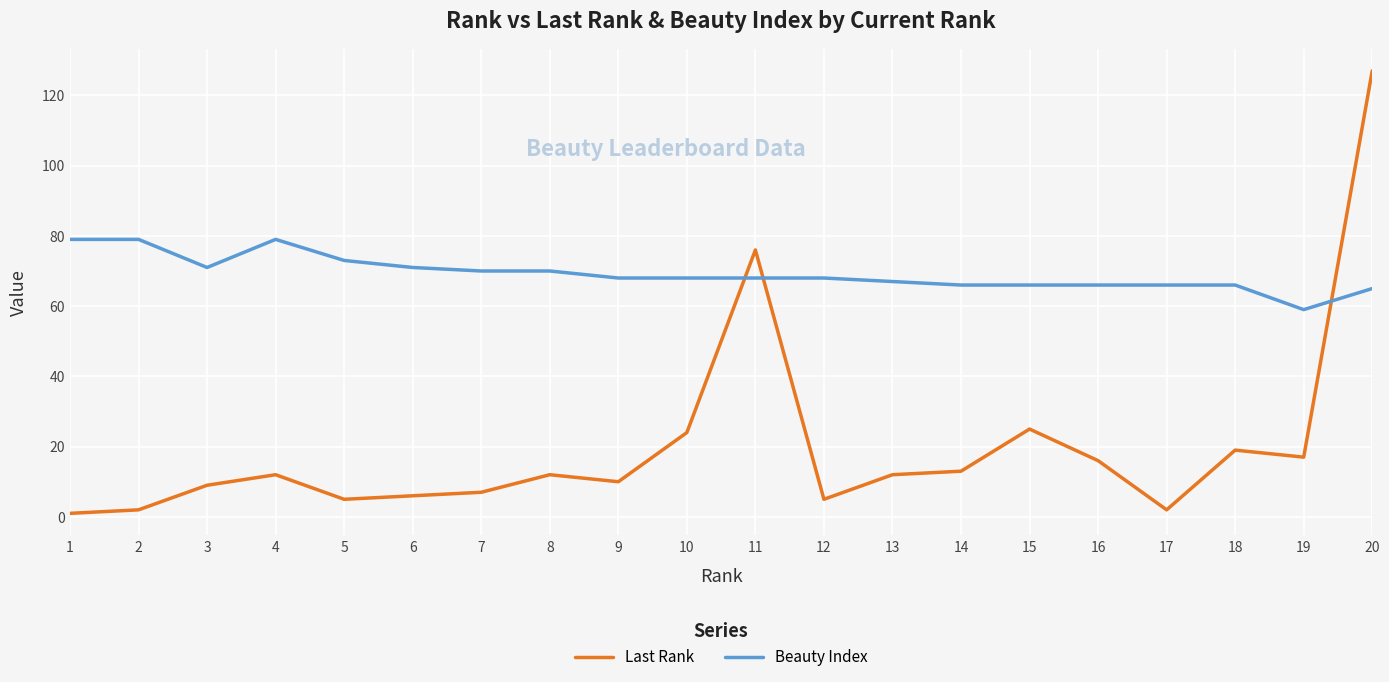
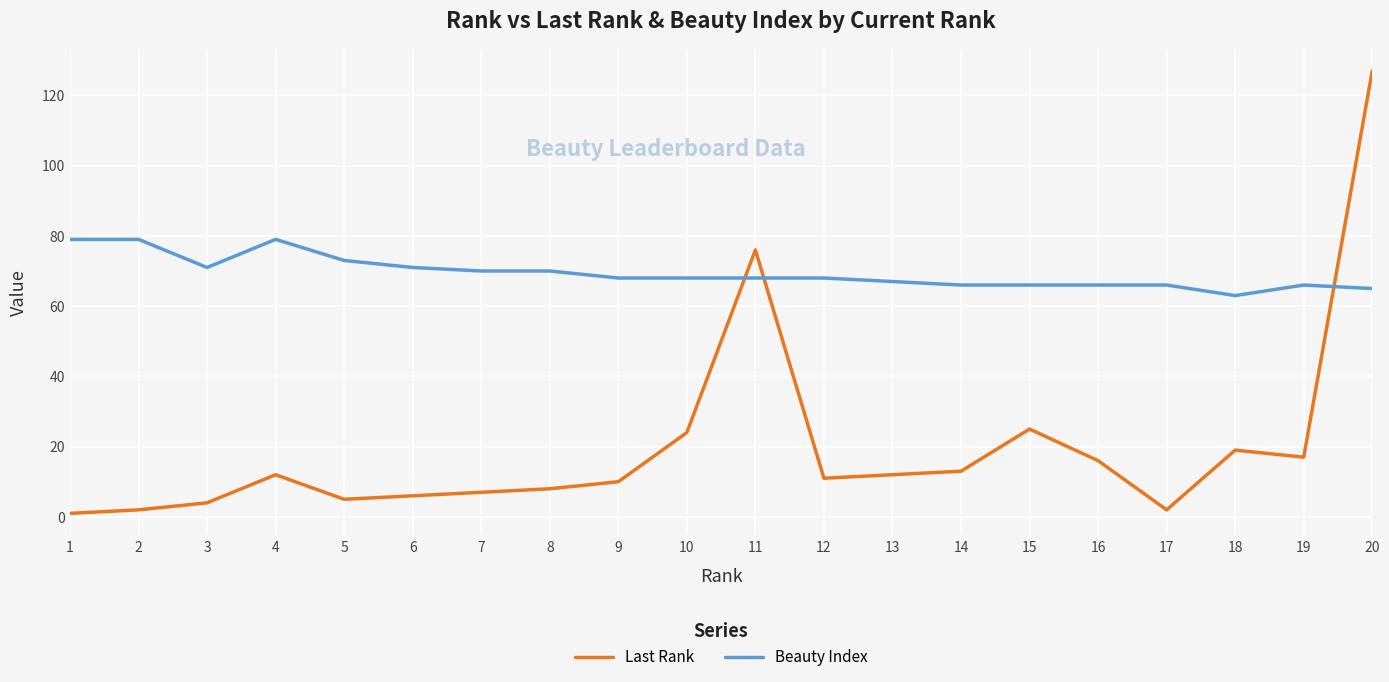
Last Rank, 3: 9 -> 4
Last Rank, 8: 12 -> 8
Last Rank, 12: 5 -> 11
Beauty Index, 18: 66 -> 63
Beauty Index, 19: 59 -> 66
